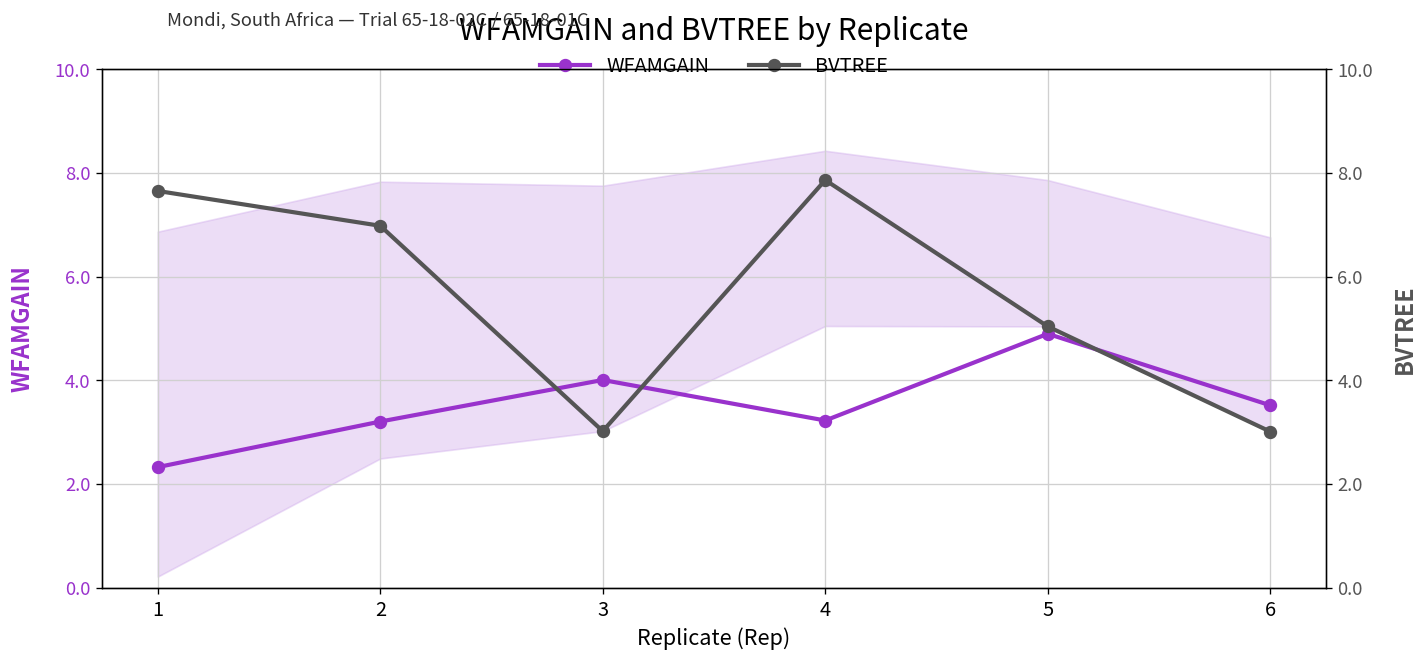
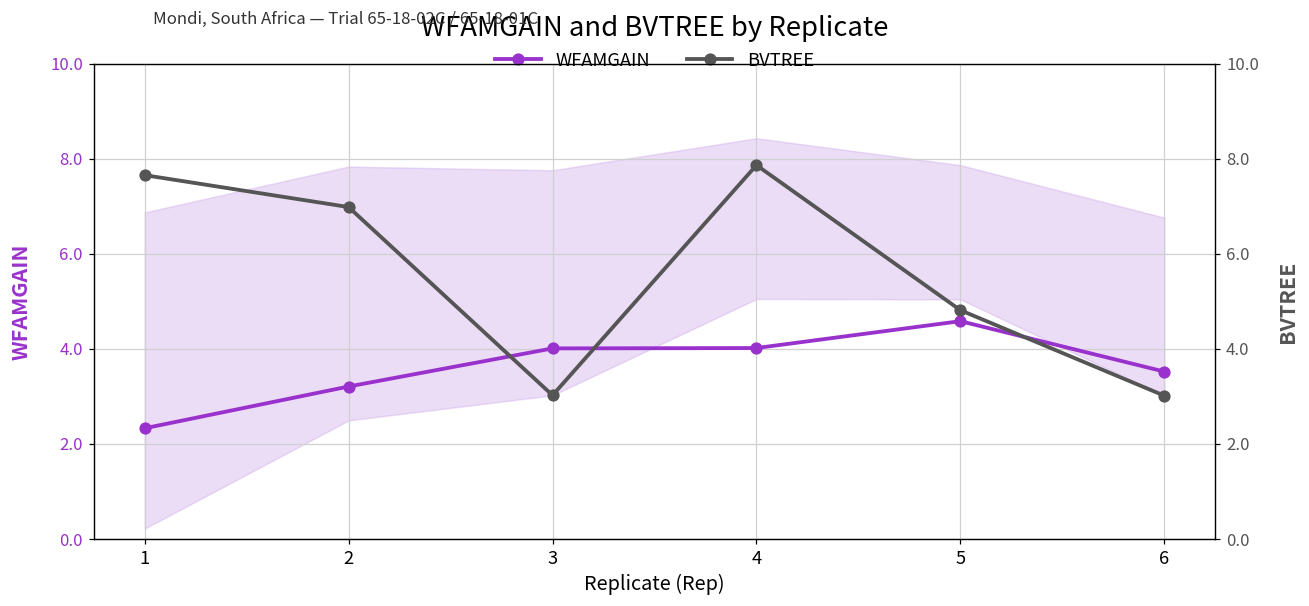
WFAMGAIN, 4: 3.2 -> 4.0
WFAMGAIN, 5: 4.9 -> 4.6
BVTREE, 5: 5.0 -> 4.8
